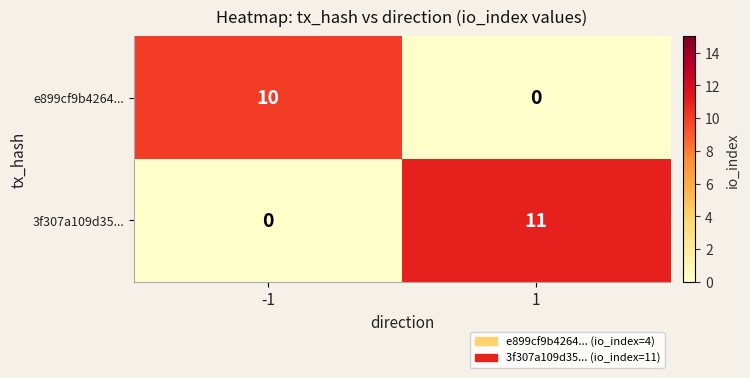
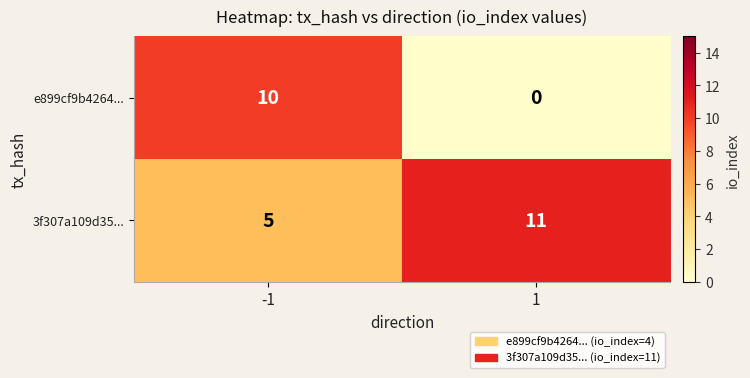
3f307a109d35..., -1: 0 -> 5
